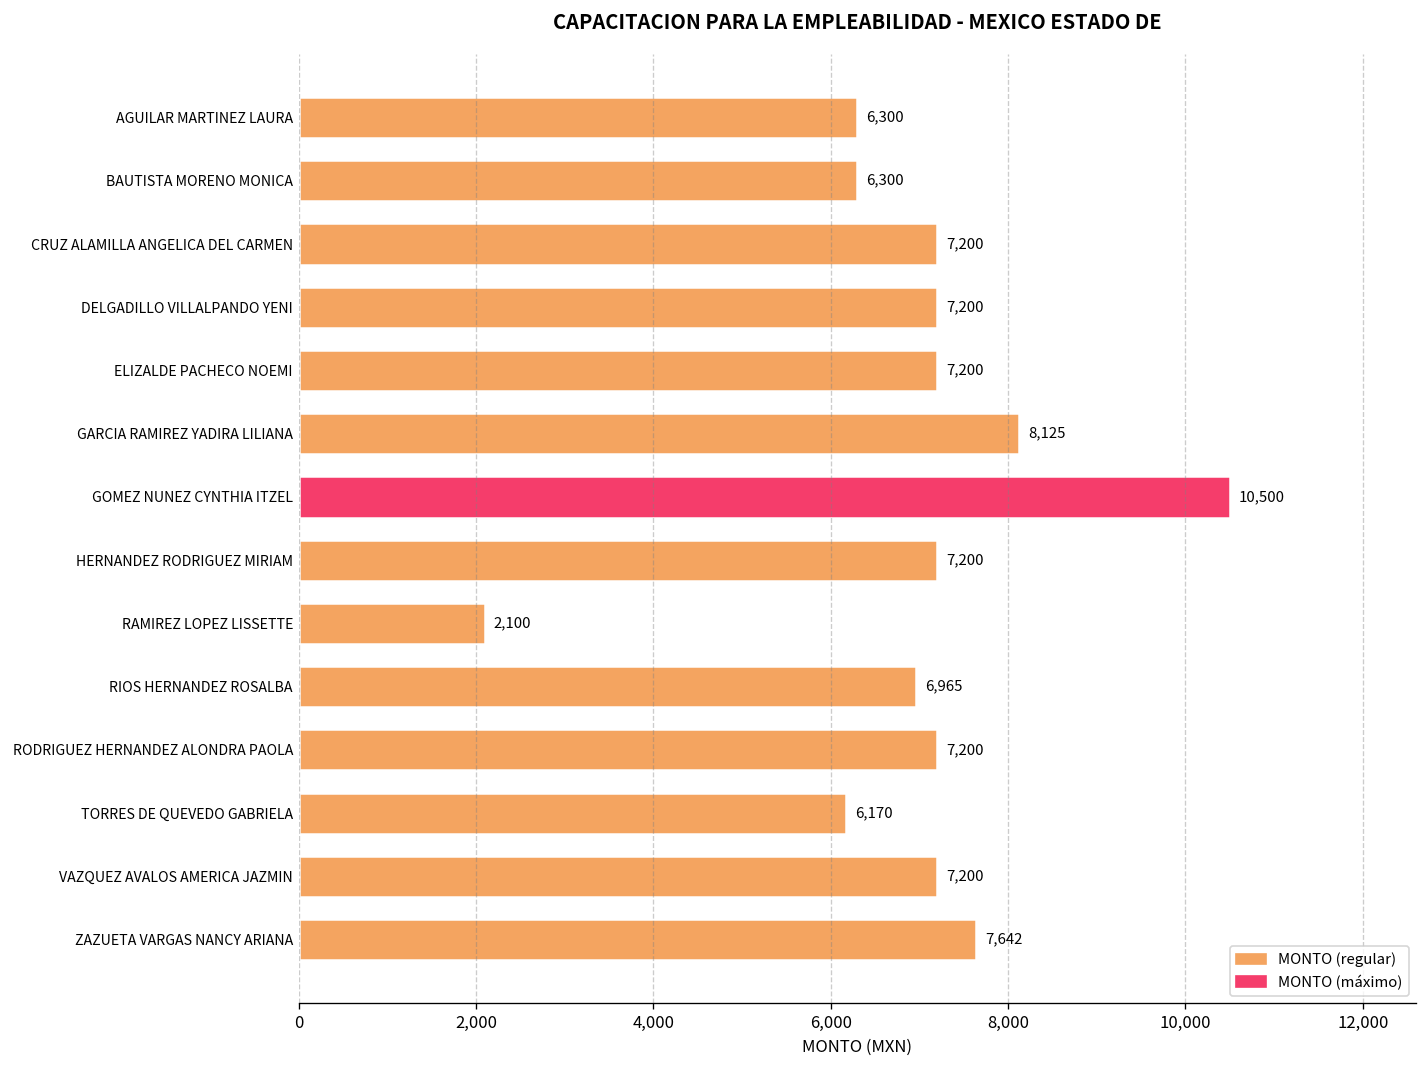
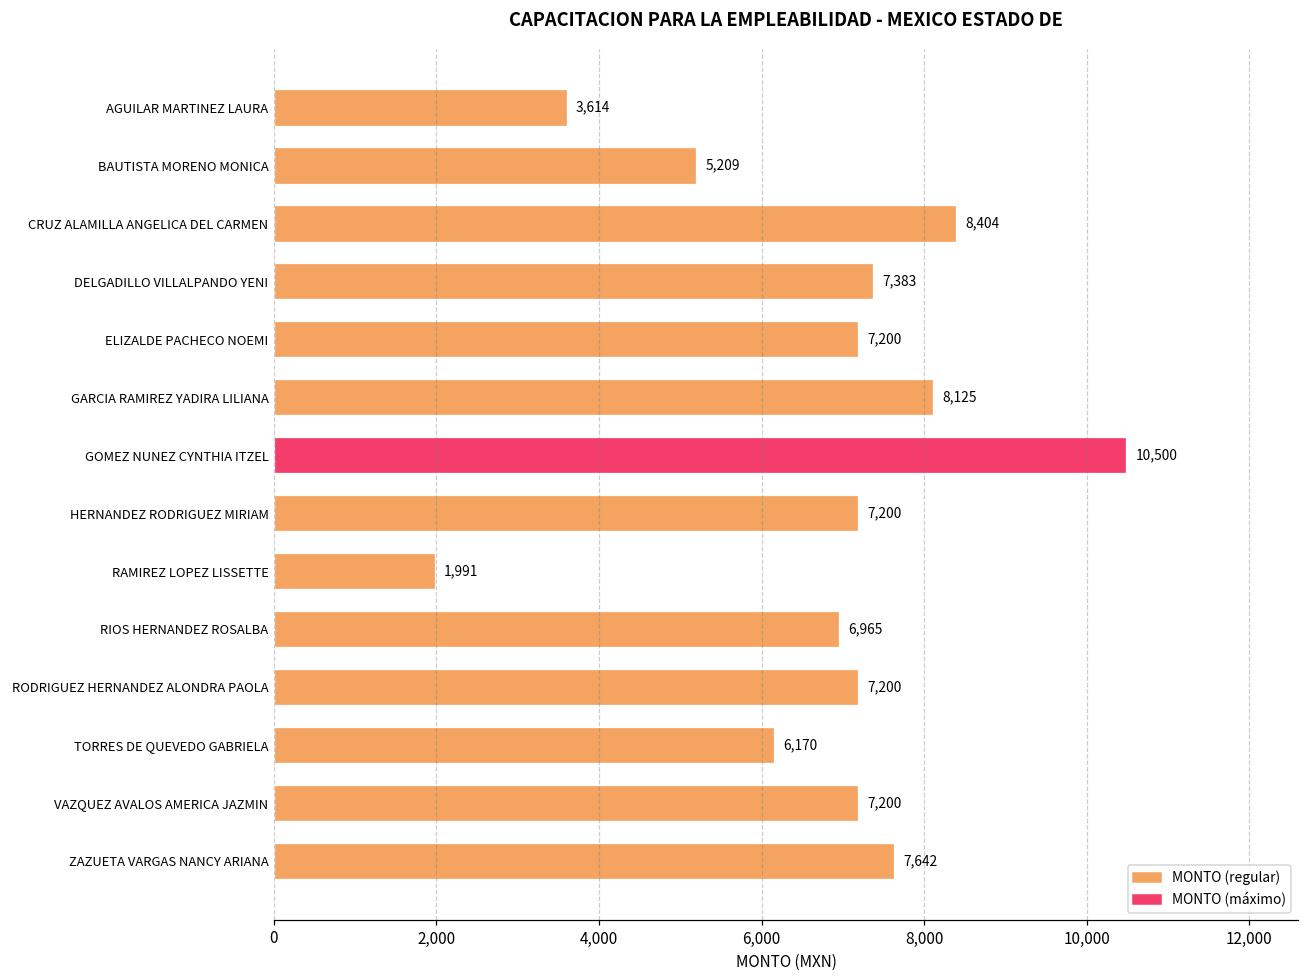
AGUILAR MARTINEZ LAURA: 6,300 -> 3,614
BAUTISTA MORENO MONICA: 6,300 -> 5,209
CRUZ ALAMILLA ANGELICA DEL CARMEN: 7,200 -> 8,404
DELGADILLO VILLALPANDO YENI: 7,200 -> 7,383
RAMIREZ LOPEZ LISSETTE: 2,100 -> 1,991
